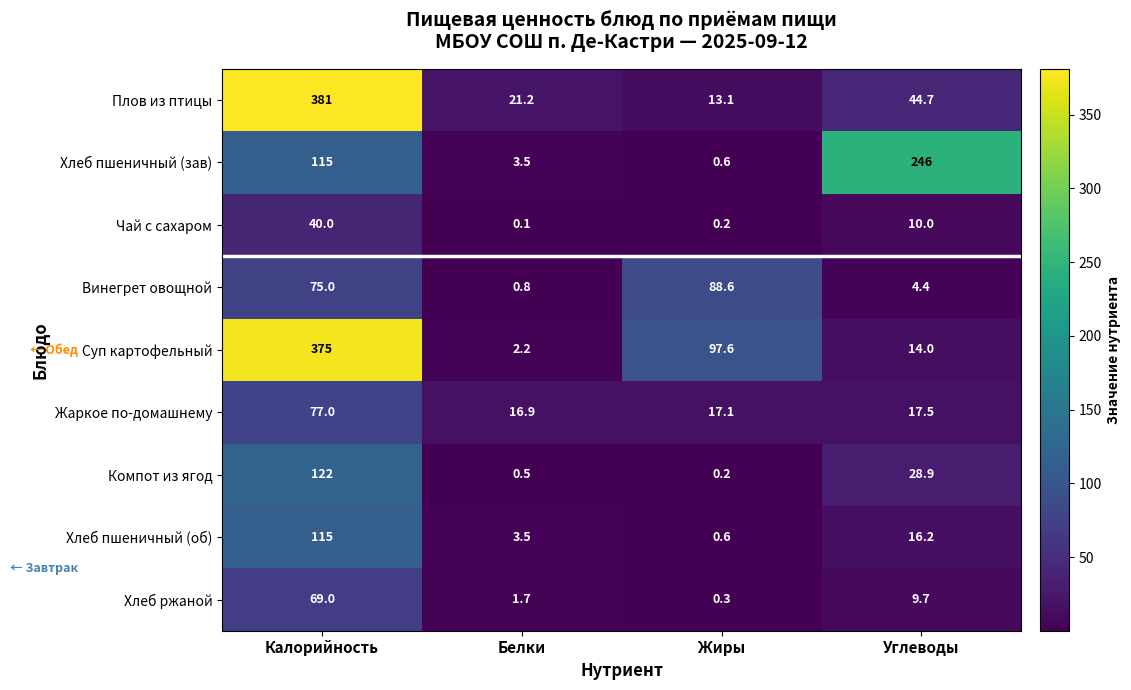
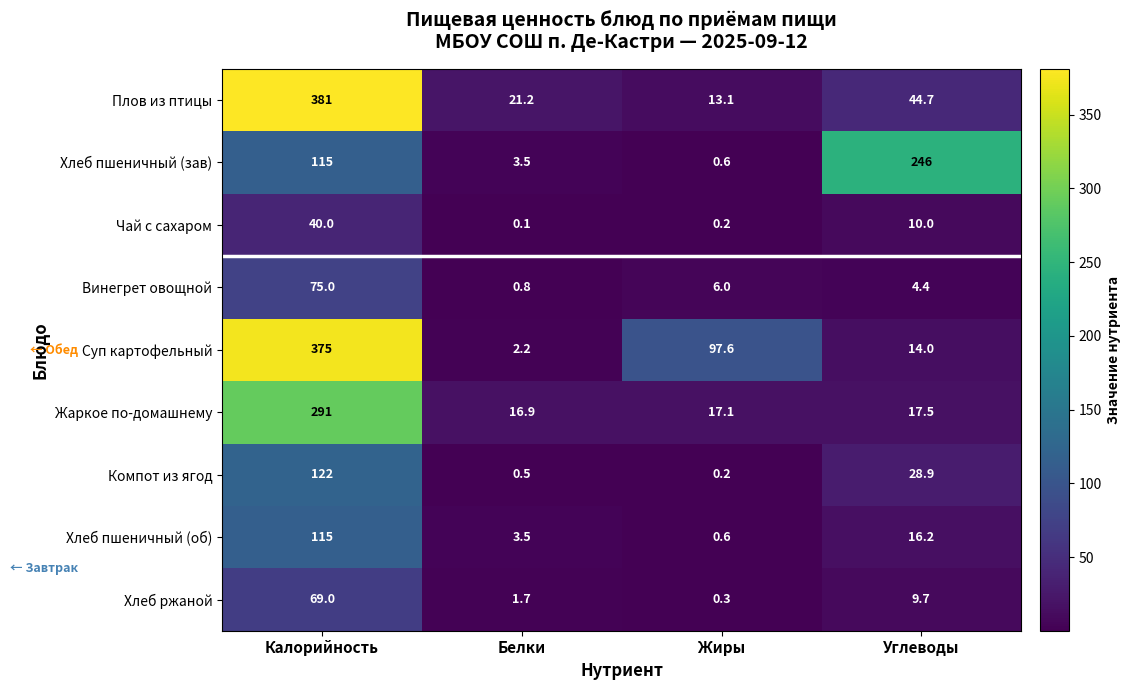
Винегрет овощной, Жиры: 88.6 -> 6.0
Жаркое по-домашнему, Калорийность: 77.0 -> 291
